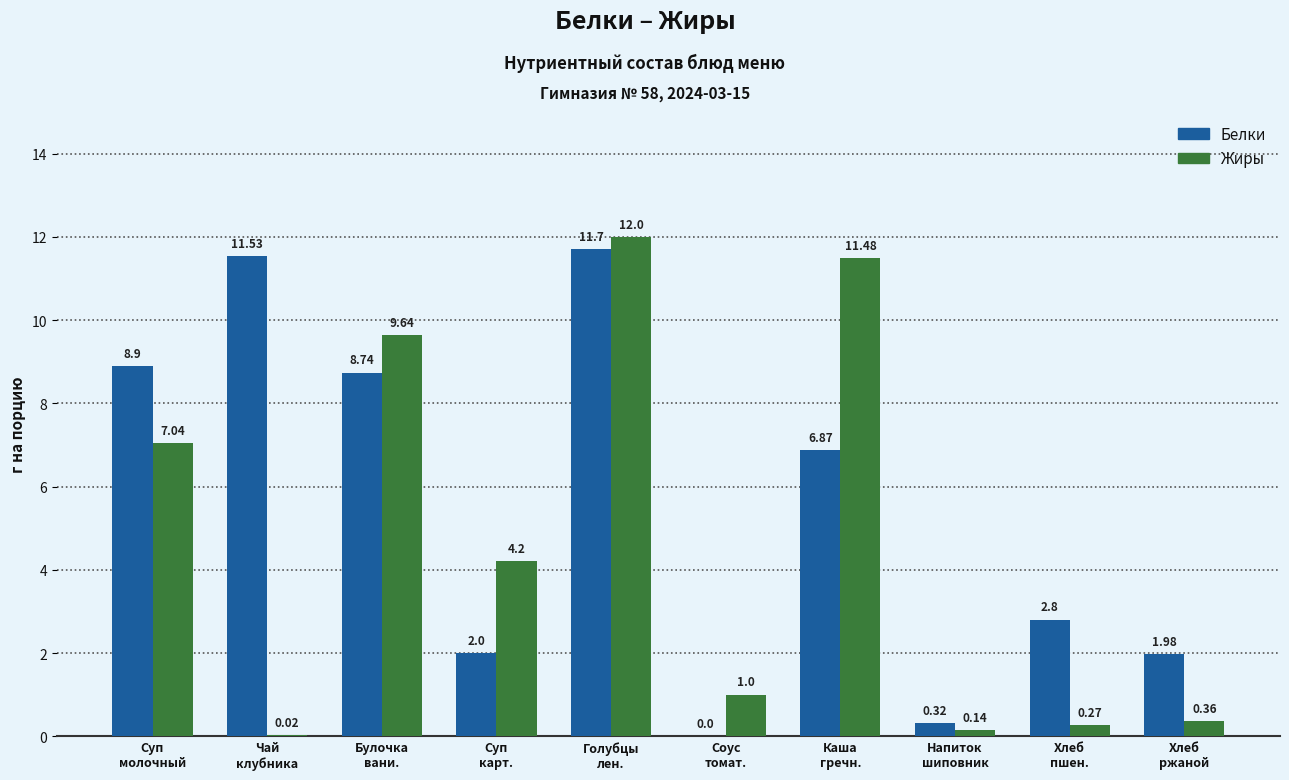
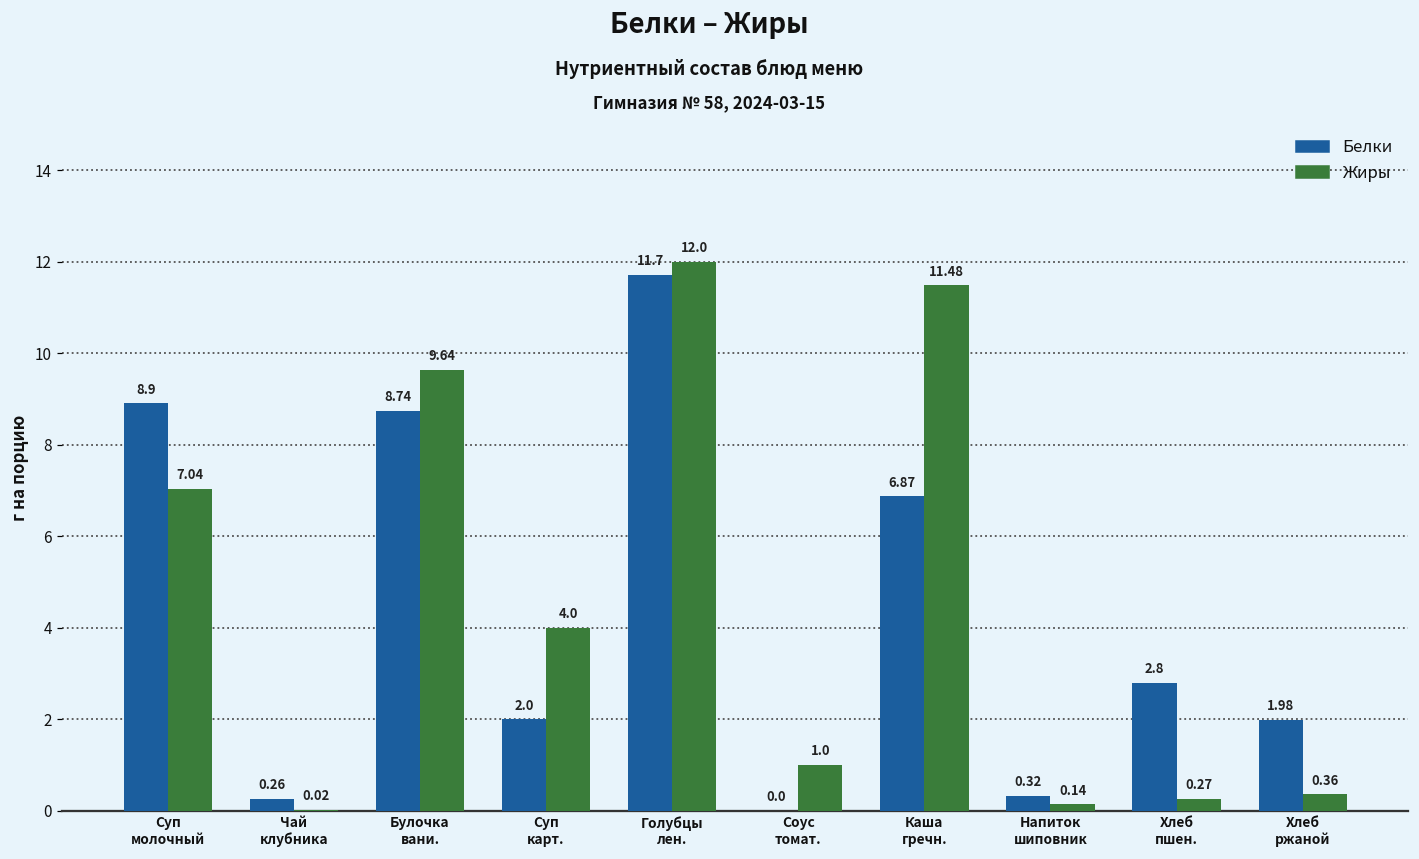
Белки, Чай клубника: 11.53 -> 0.26
Жиры, Суп карт.: 4.2 -> 4.0
